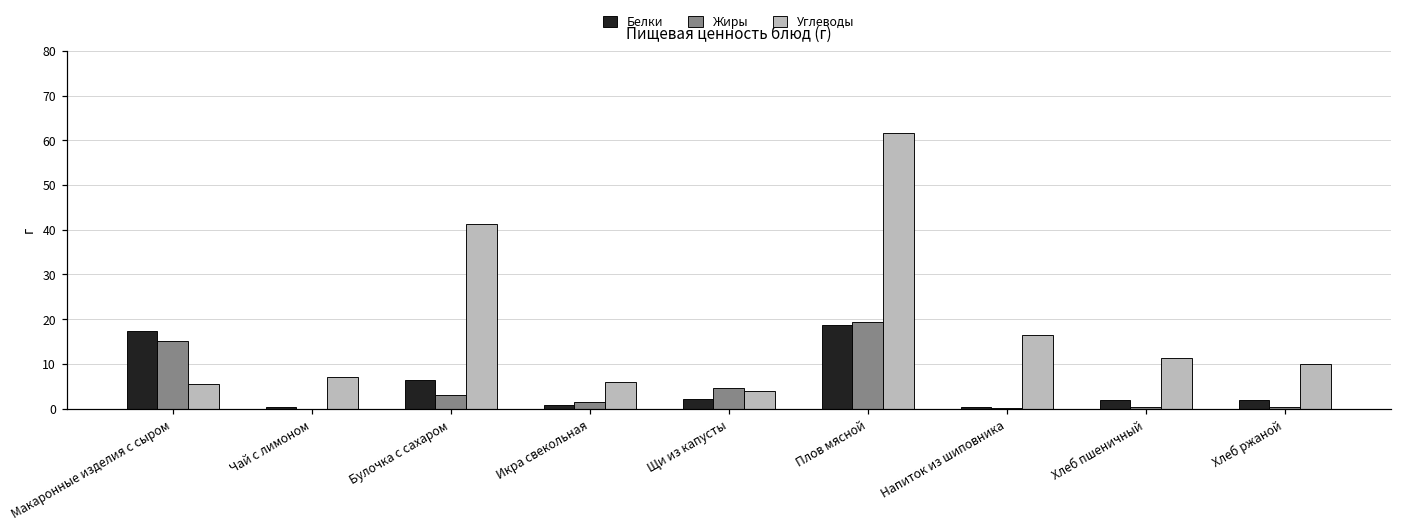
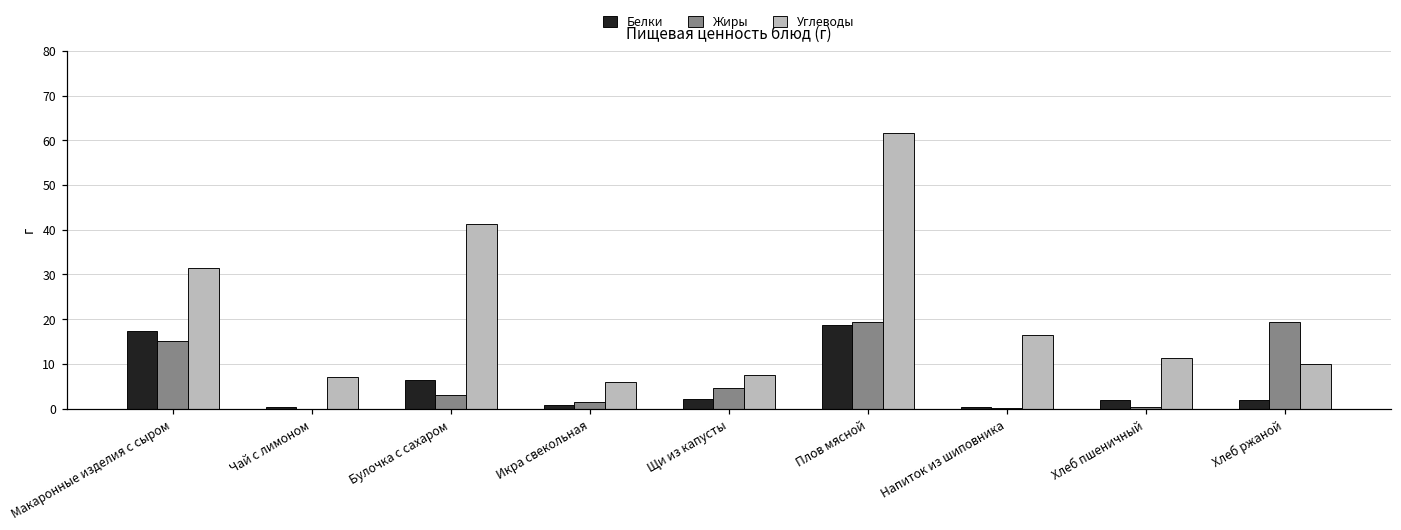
Углеводы, Макаронные изделия с сыром: 5 -> 31
Углеводы, Щи из капусты: 4 -> 8
Жиры, Хлеб ржаной: 0 -> 19
